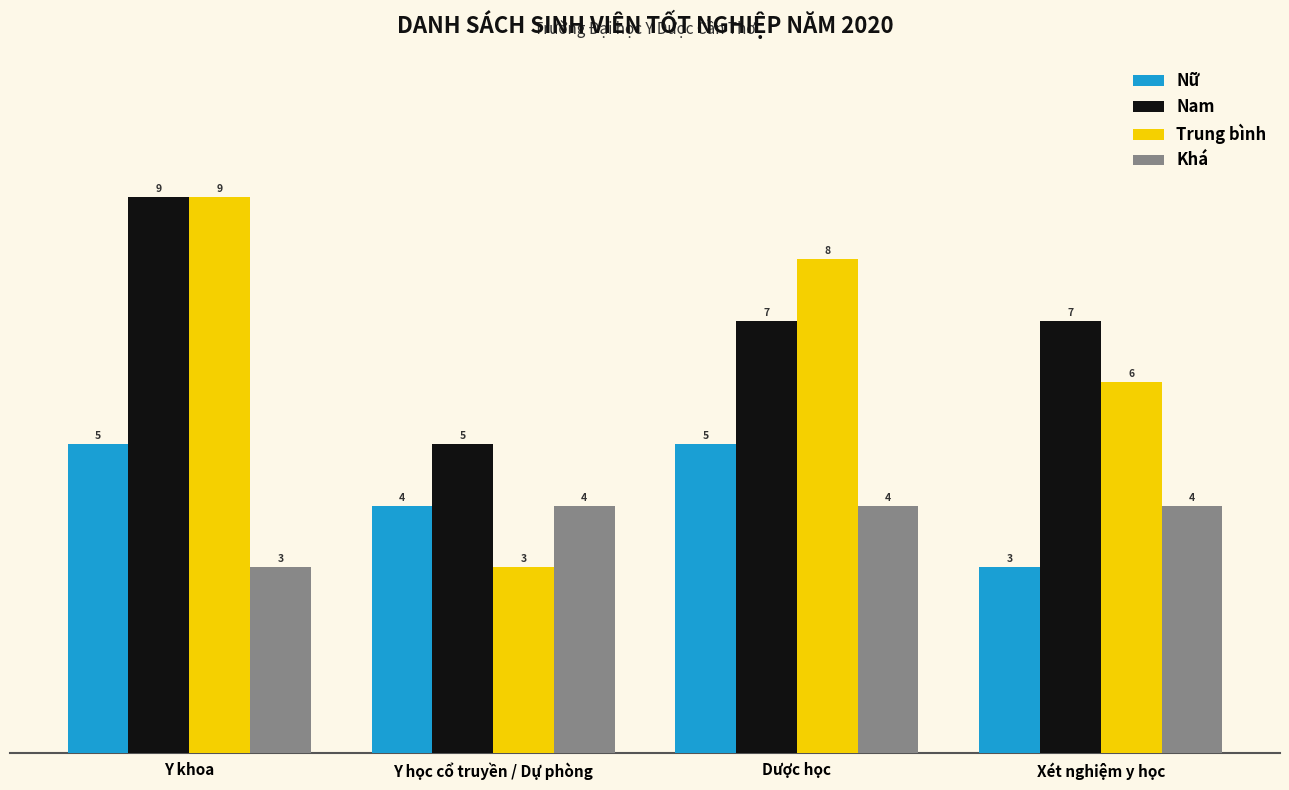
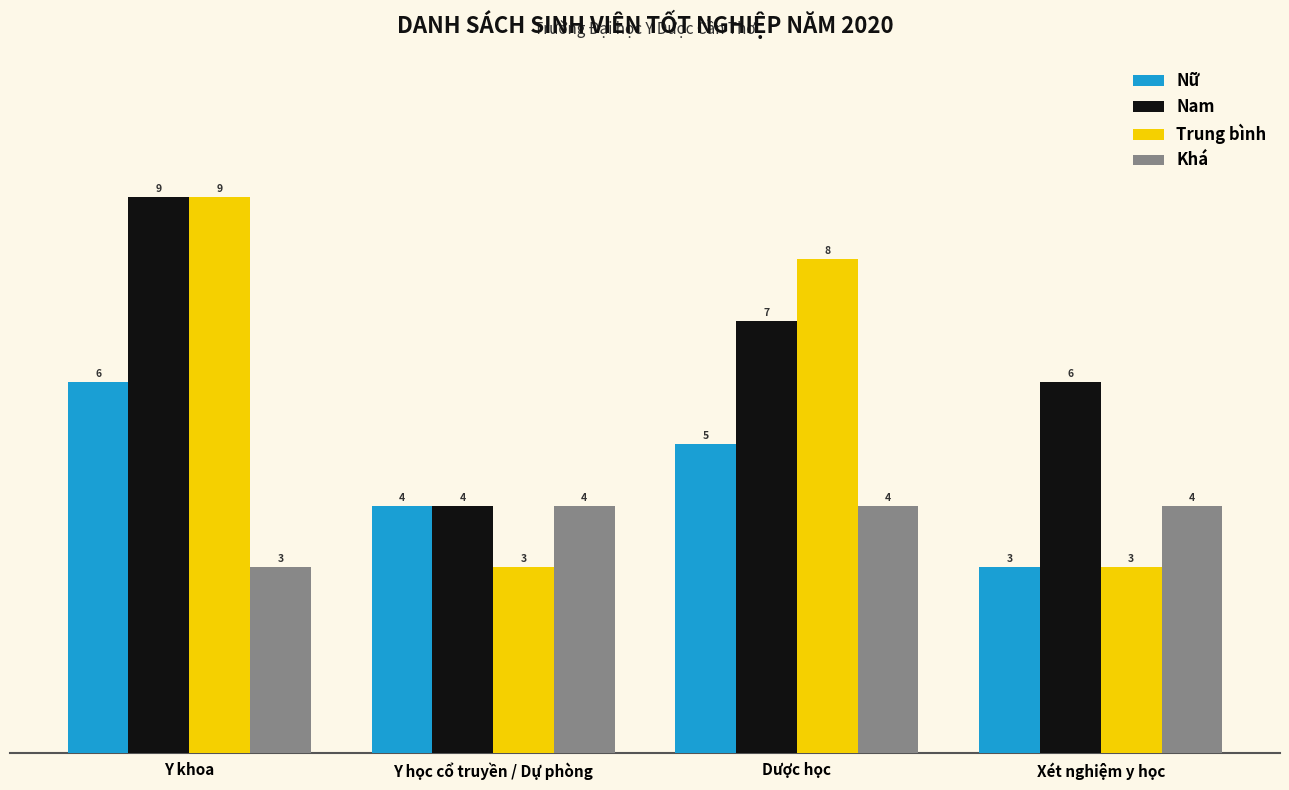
Nữ, Y khoa: 5 -> 6
Nam, Y học cổ truyền / Dự phòng: 5 -> 4
Nam, Xét nghiệm y học: 7 -> 6
Trung bình, Xét nghiệm y học: 6 -> 3
